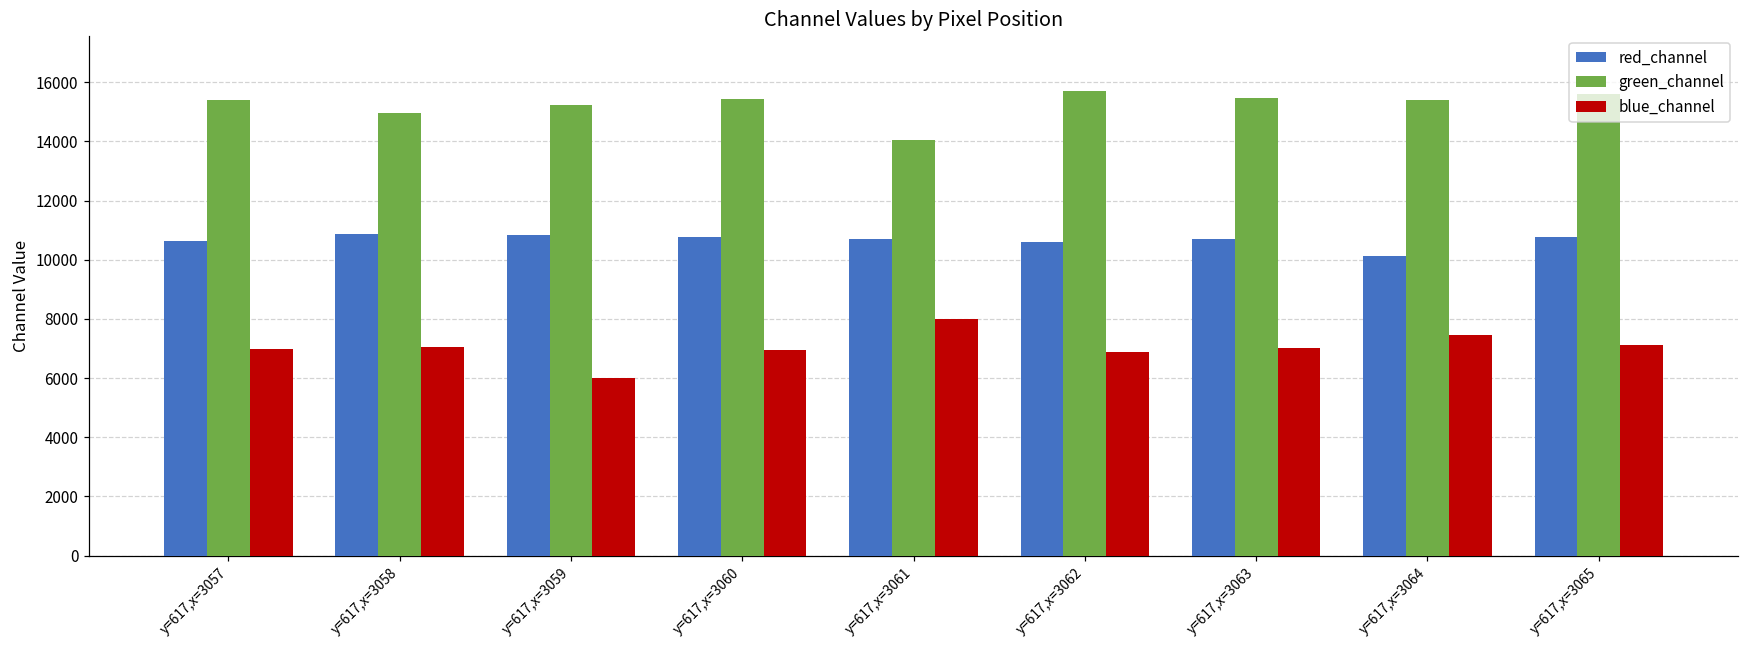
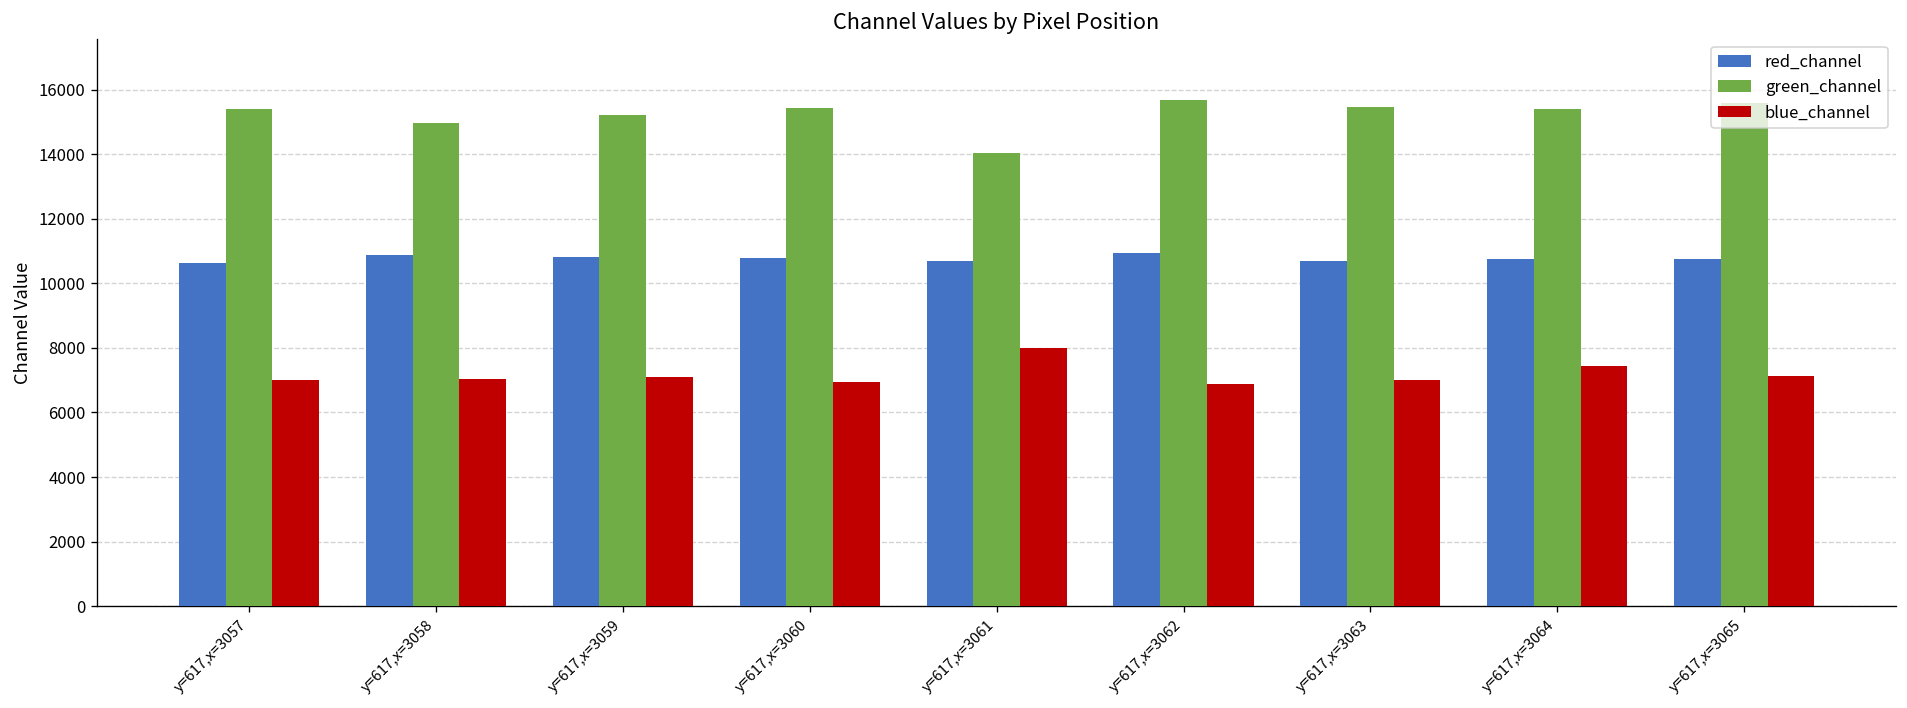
blue_channel, y=617,x=3059: 6000 -> 7100
red_channel, y=617,x=3062: 10600 -> 10900
red_channel, y=617,x=3064: 10100 -> 10800
